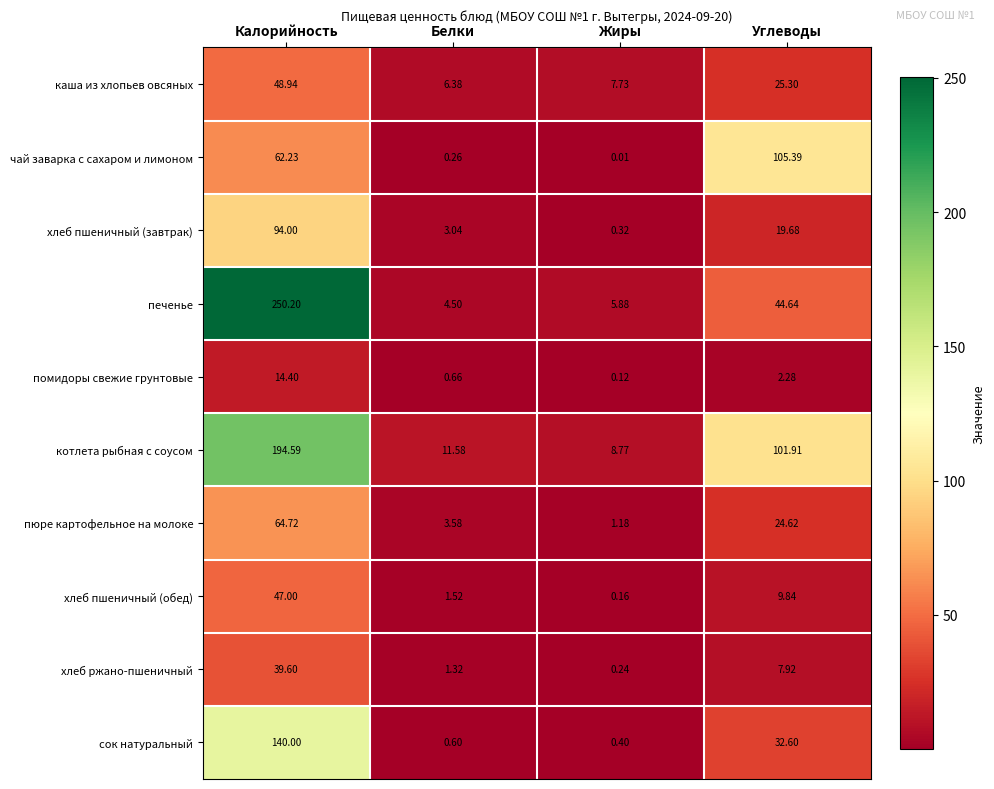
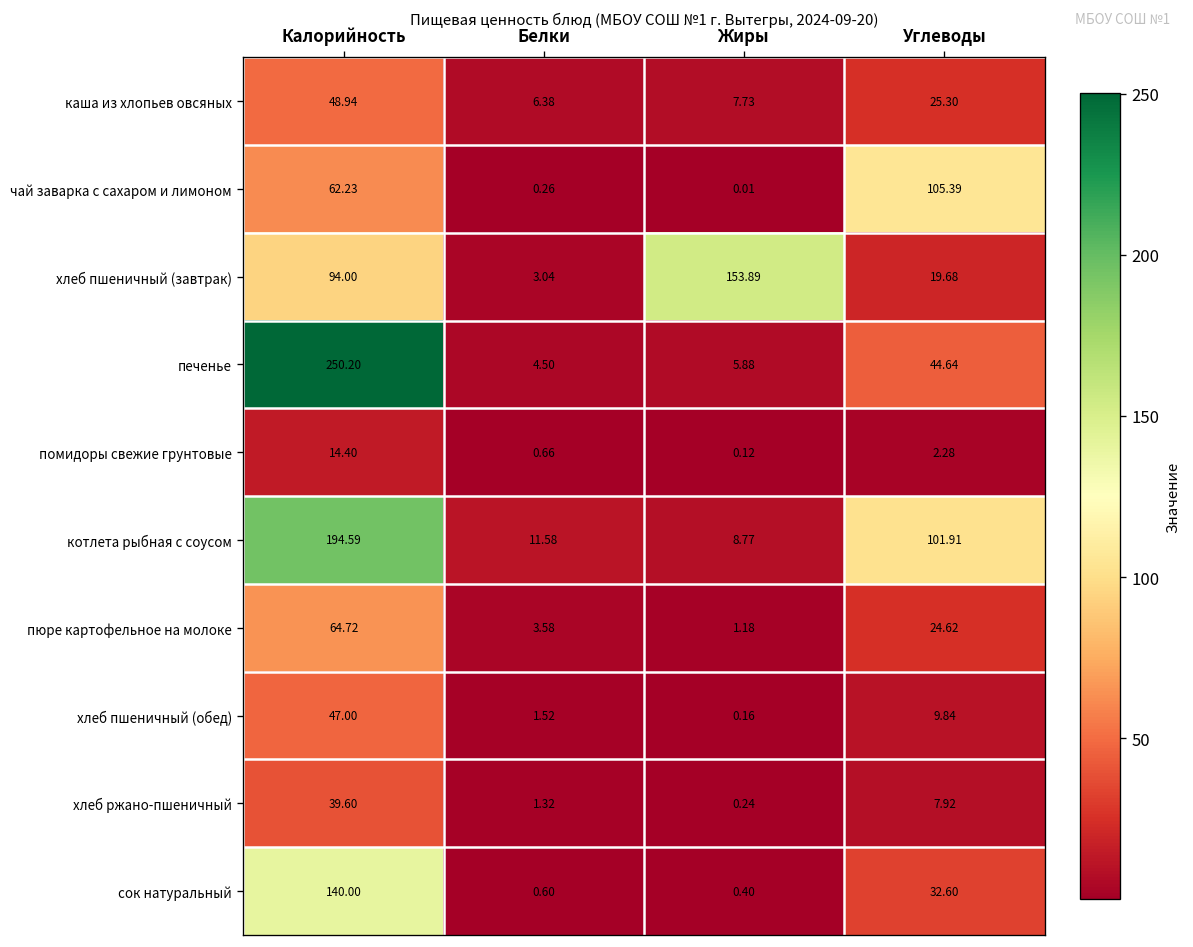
хлеб пшеничный (завтрак), Жиры: 0.32 -> 153.89
